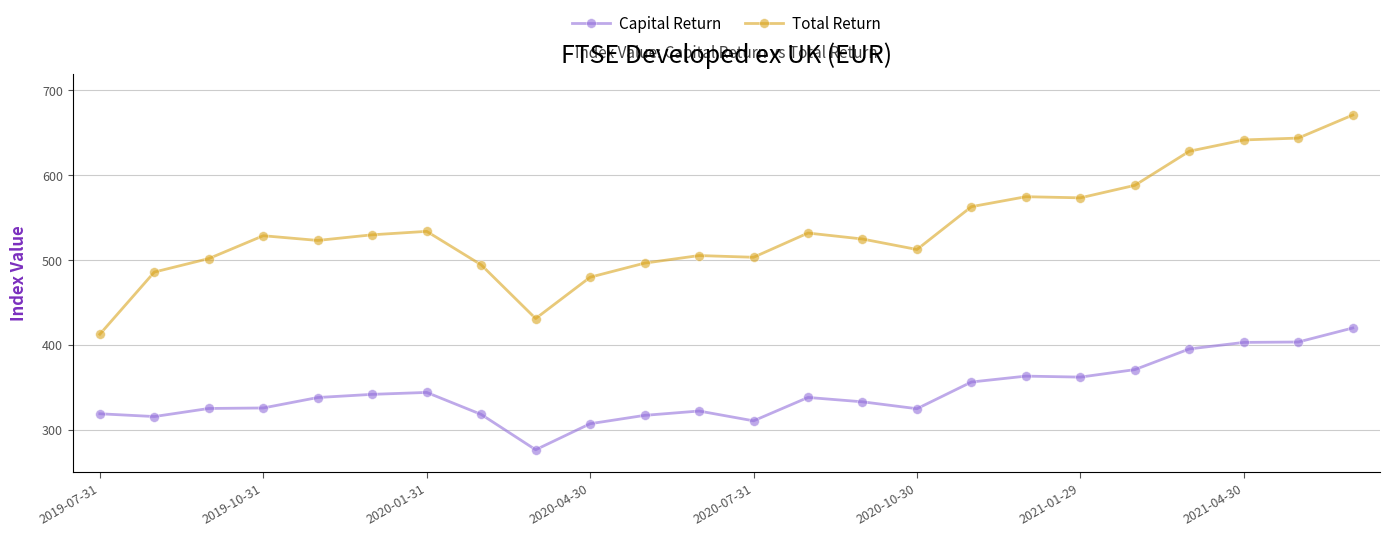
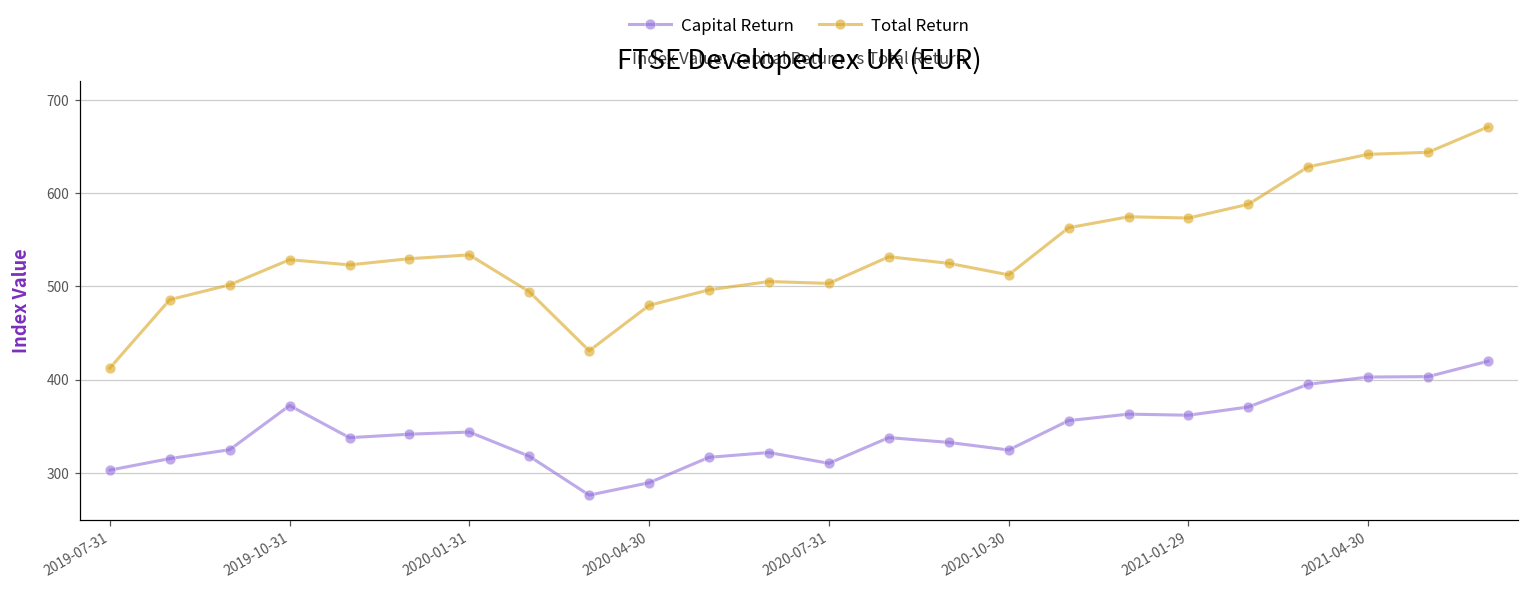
Capital Return, 2019-07-31: 320 -> 300
Capital Return, 2019-10-31: 330 -> 370
Capital Return, 2020-04-30: 310 -> 290
